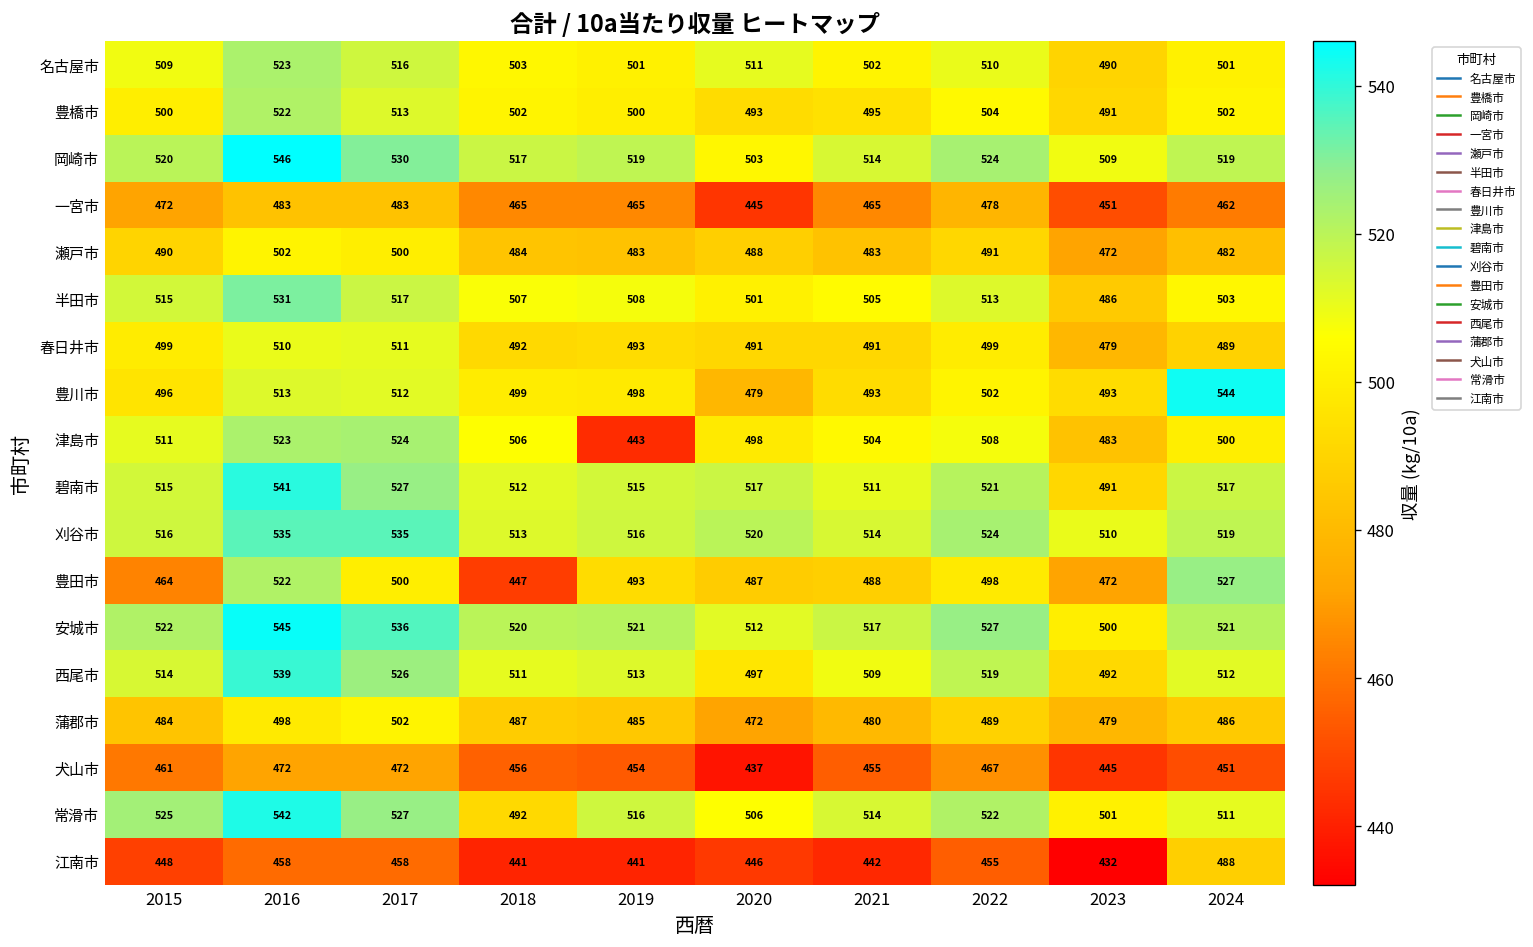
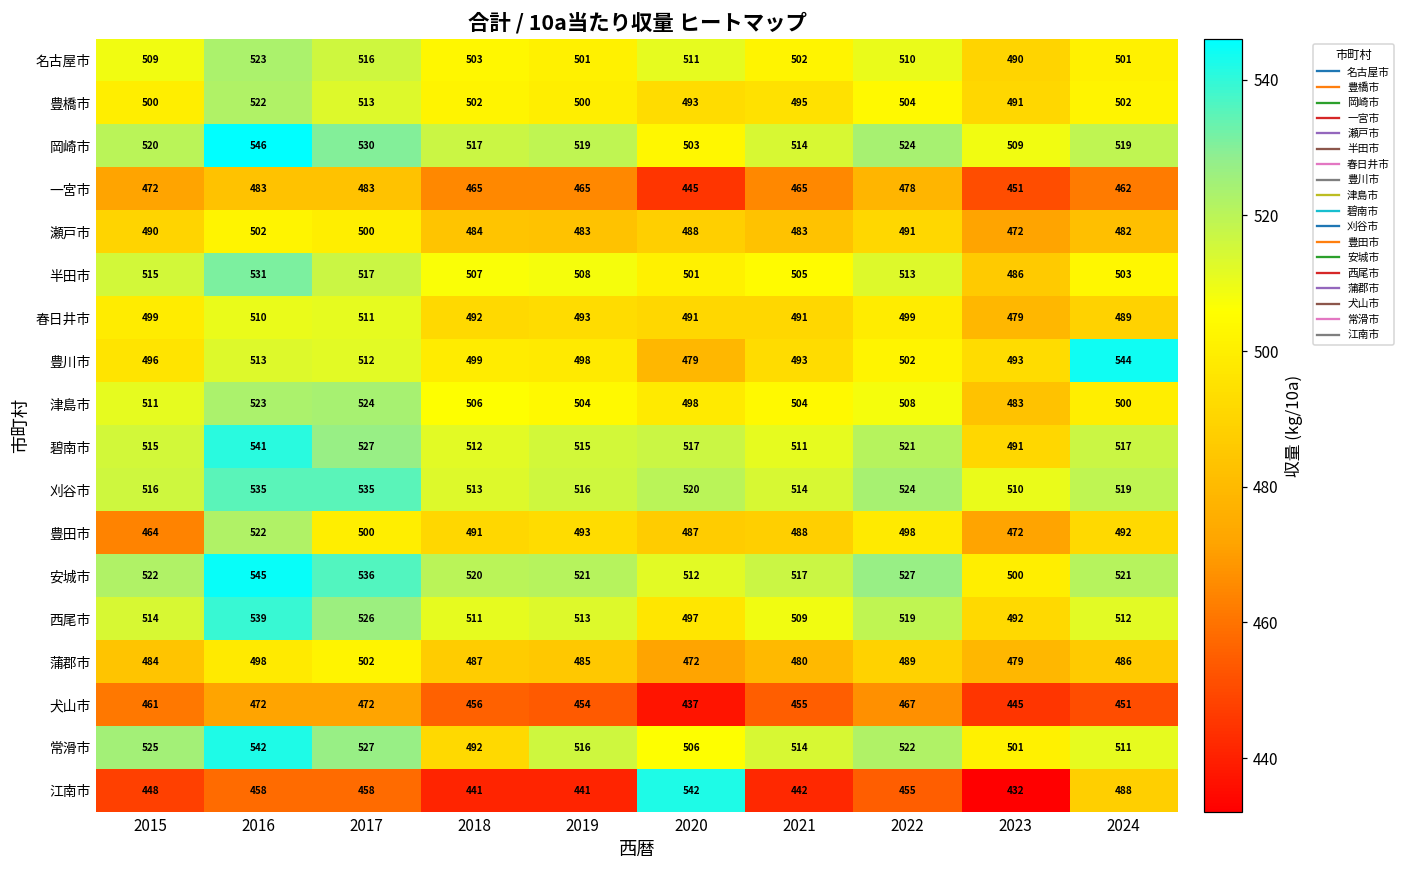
津島市, 2019: 443 -> 504
豊田市, 2018: 447 -> 491
豊田市, 2024: 527 -> 492
江南市, 2020: 446 -> 542
